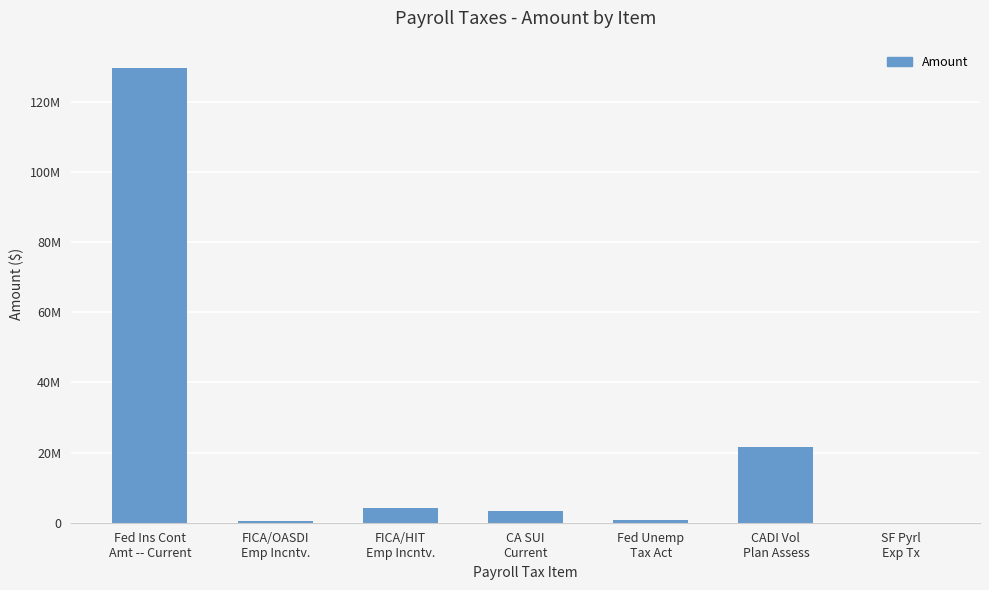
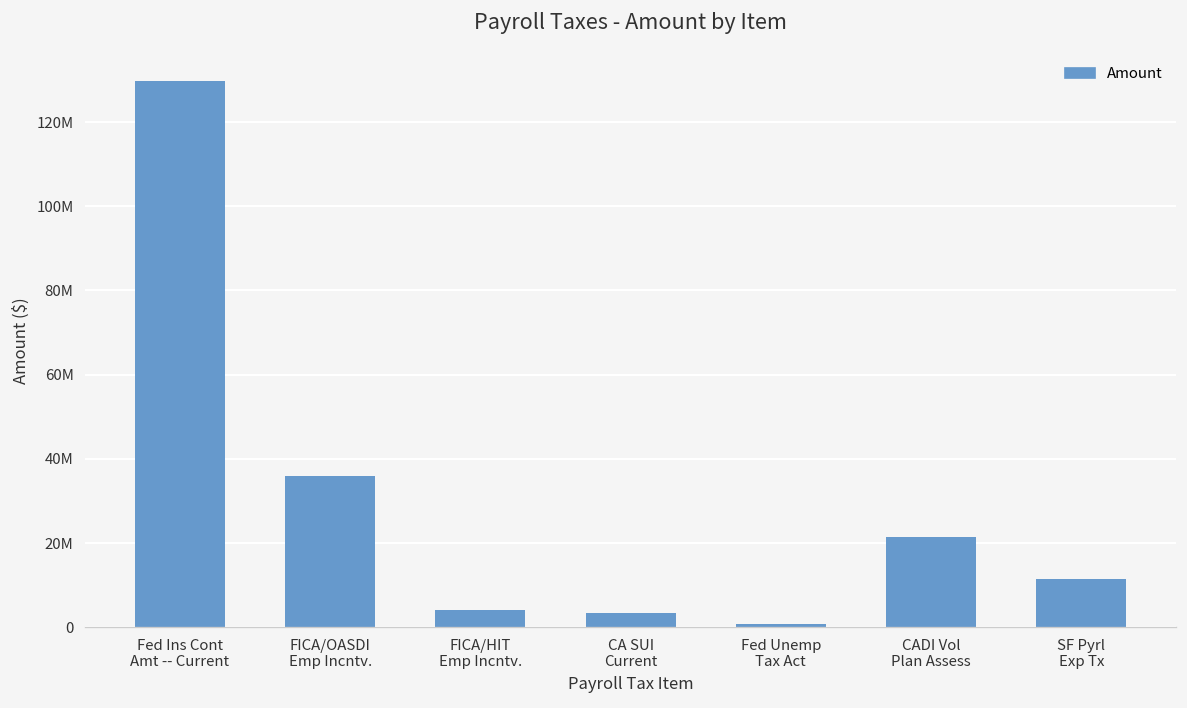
FICA/OASDI Emp Incntv.: 0 -> 36000000
SF Pyrl Exp Tx: 0 -> 11000000
